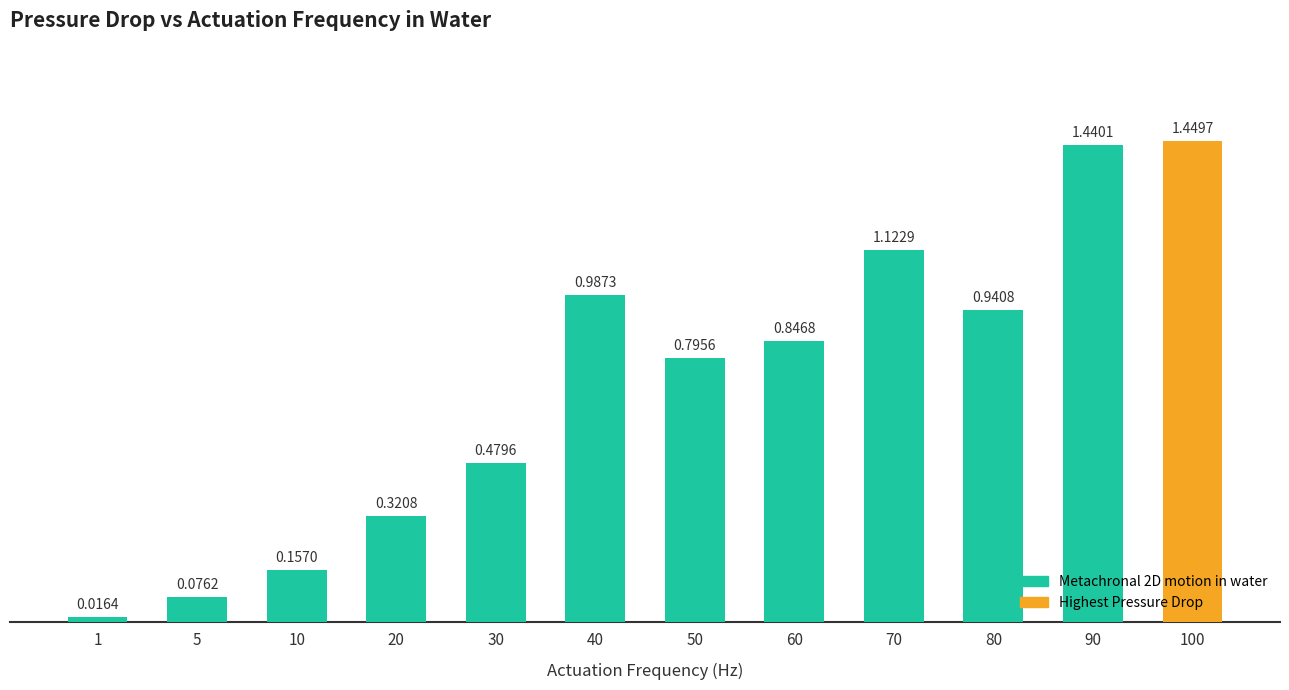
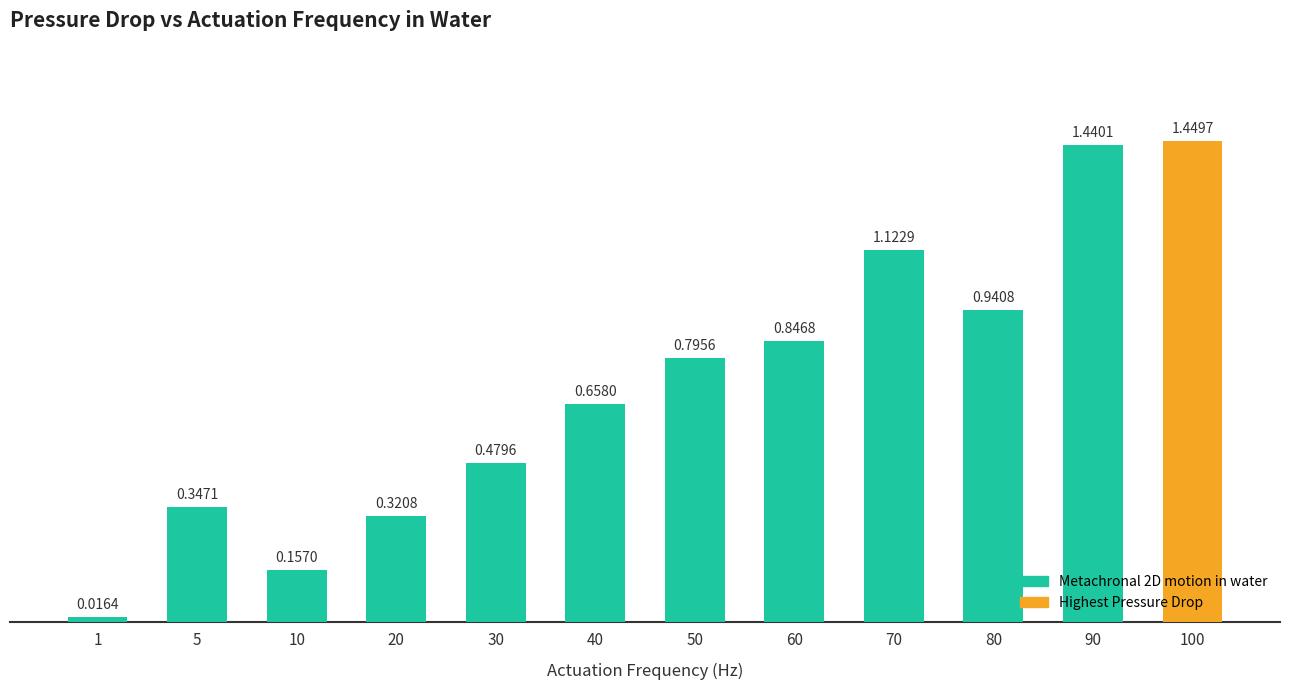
5: 0.0762 -> 0.3471
40: 0.9873 -> 0.6580
